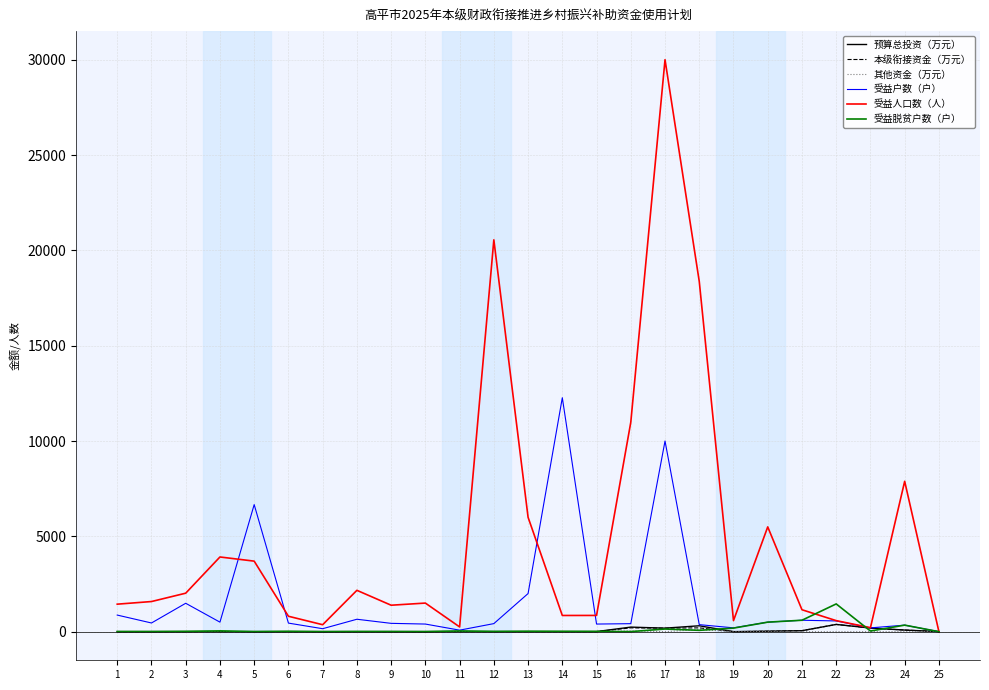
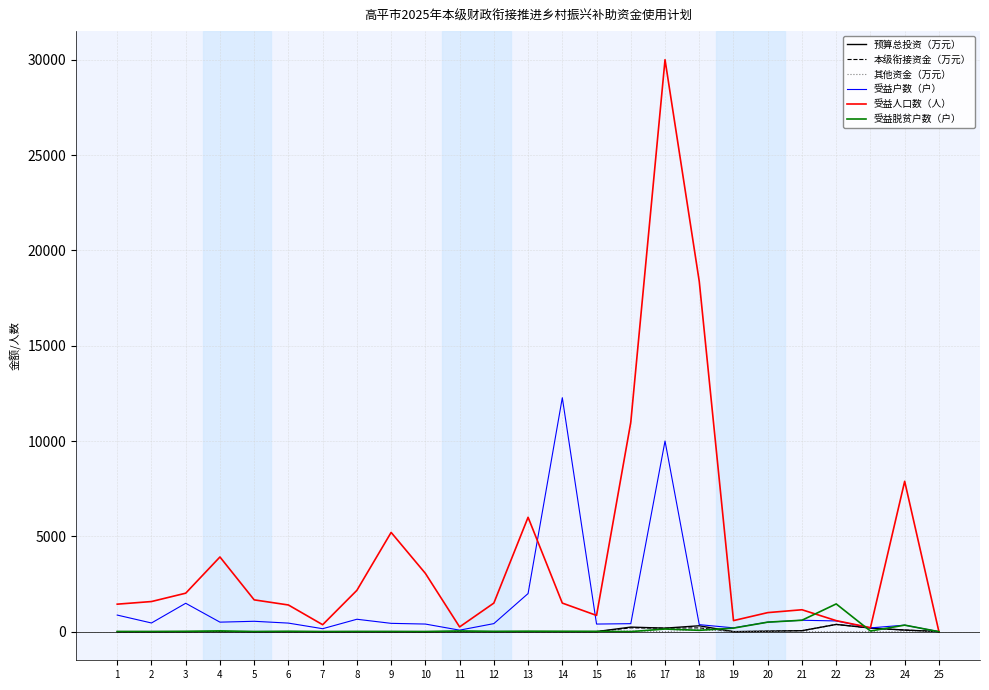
受益户数（户）, 5: 6700 -> 500
受益人口数（人）, 5: 3700 -> 1700
受益人口数（人）, 6: 800 -> 1400
受益人口数（人）, 9: 1400 -> 5200
受益人口数（人）, 10: 1500 -> 3100
受益人口数（人）, 12: 20600 -> 1500
受益人口数（人）, 14: 900 -> 1500
受益人口数（人）, 20: 5500 -> 1000
